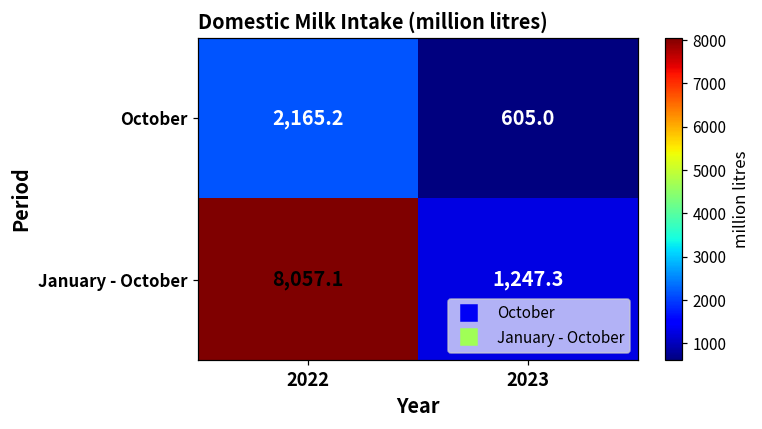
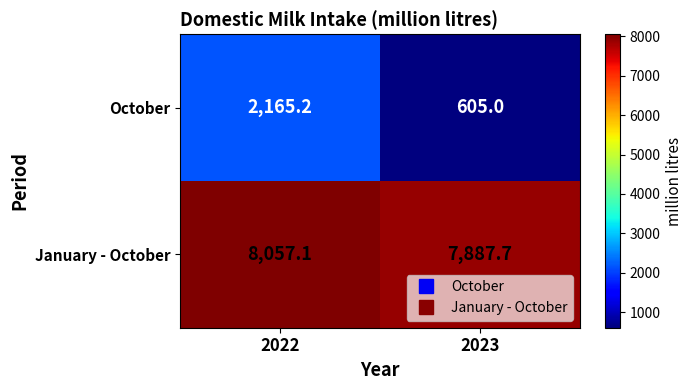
January - October, 2023: 1,247.3 -> 7,887.7
